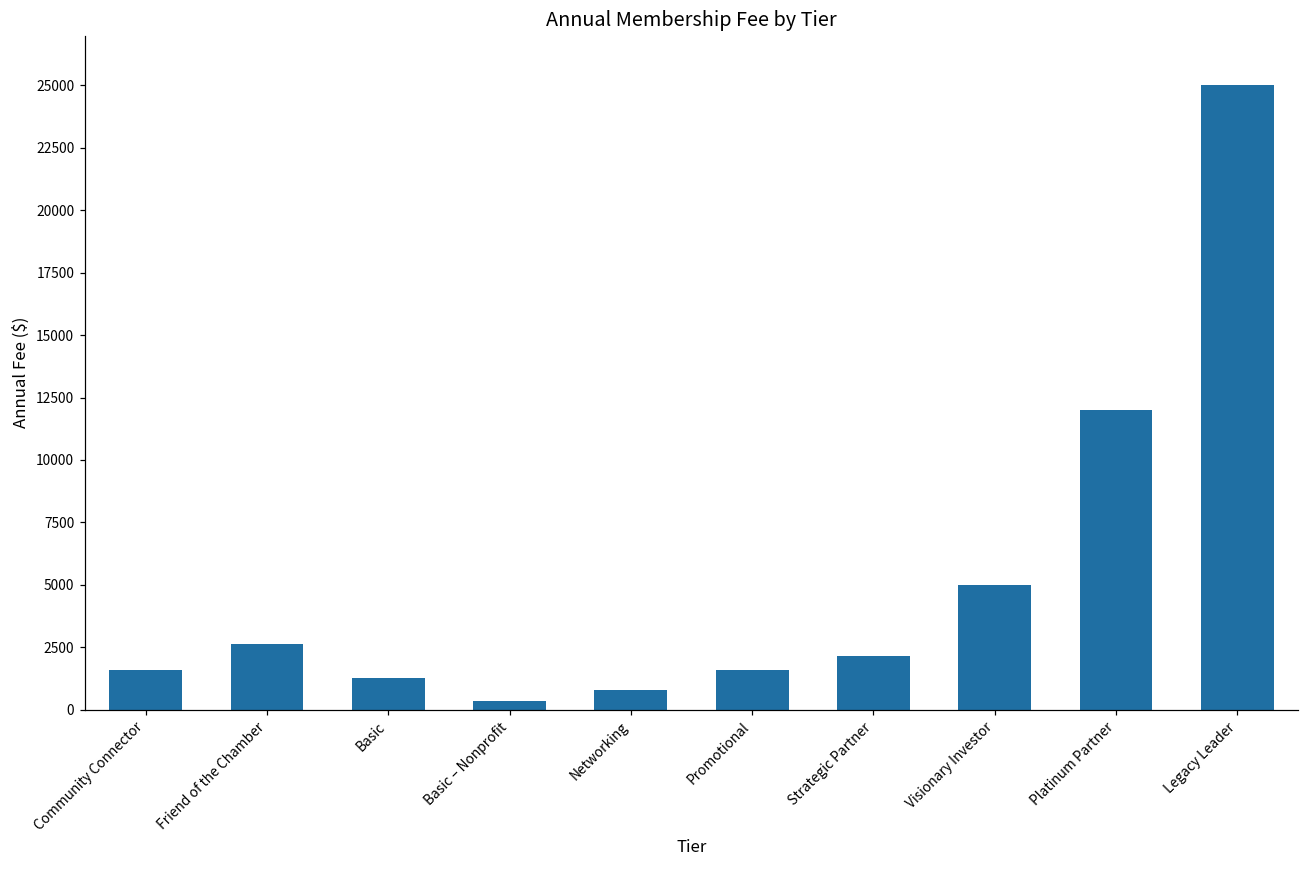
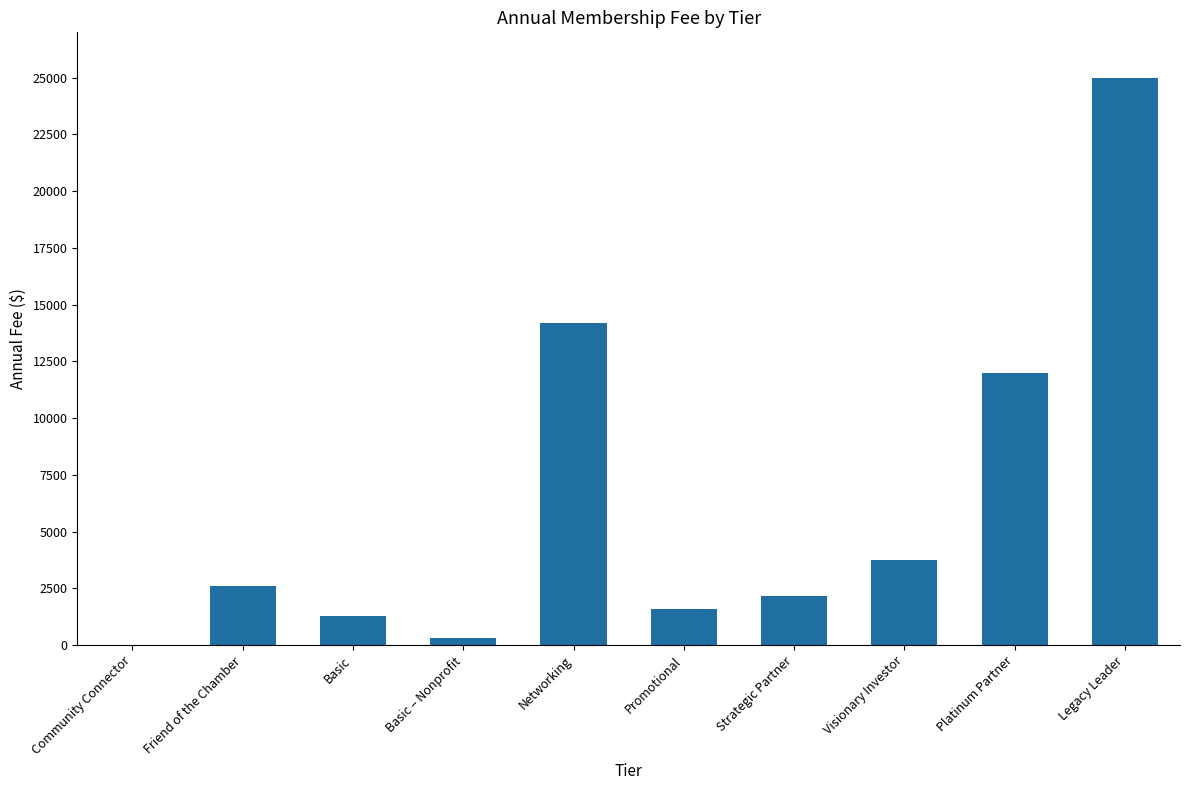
Community Connector: 1600 -> 0
Networking: 800 -> 14200
Visionary Investor: 5000 -> 3700
